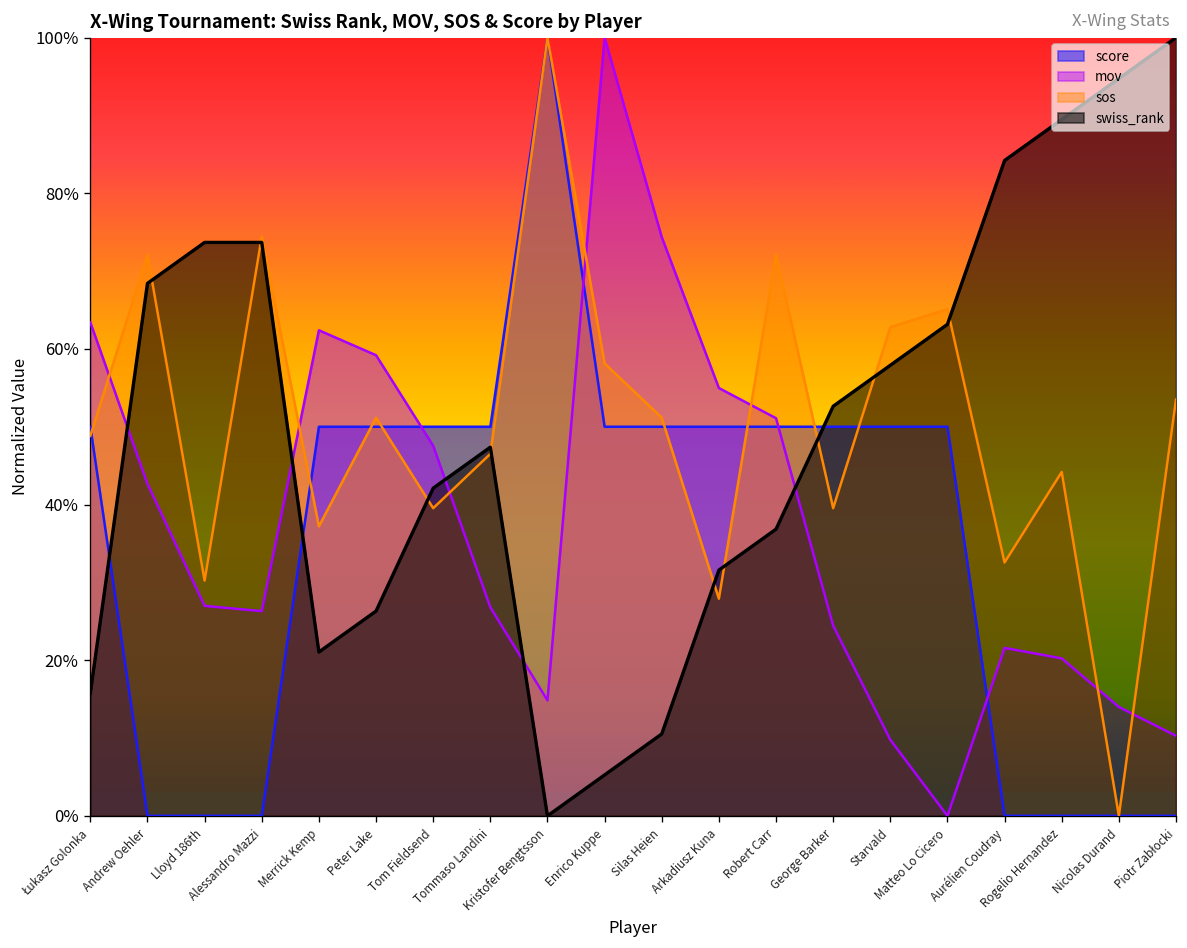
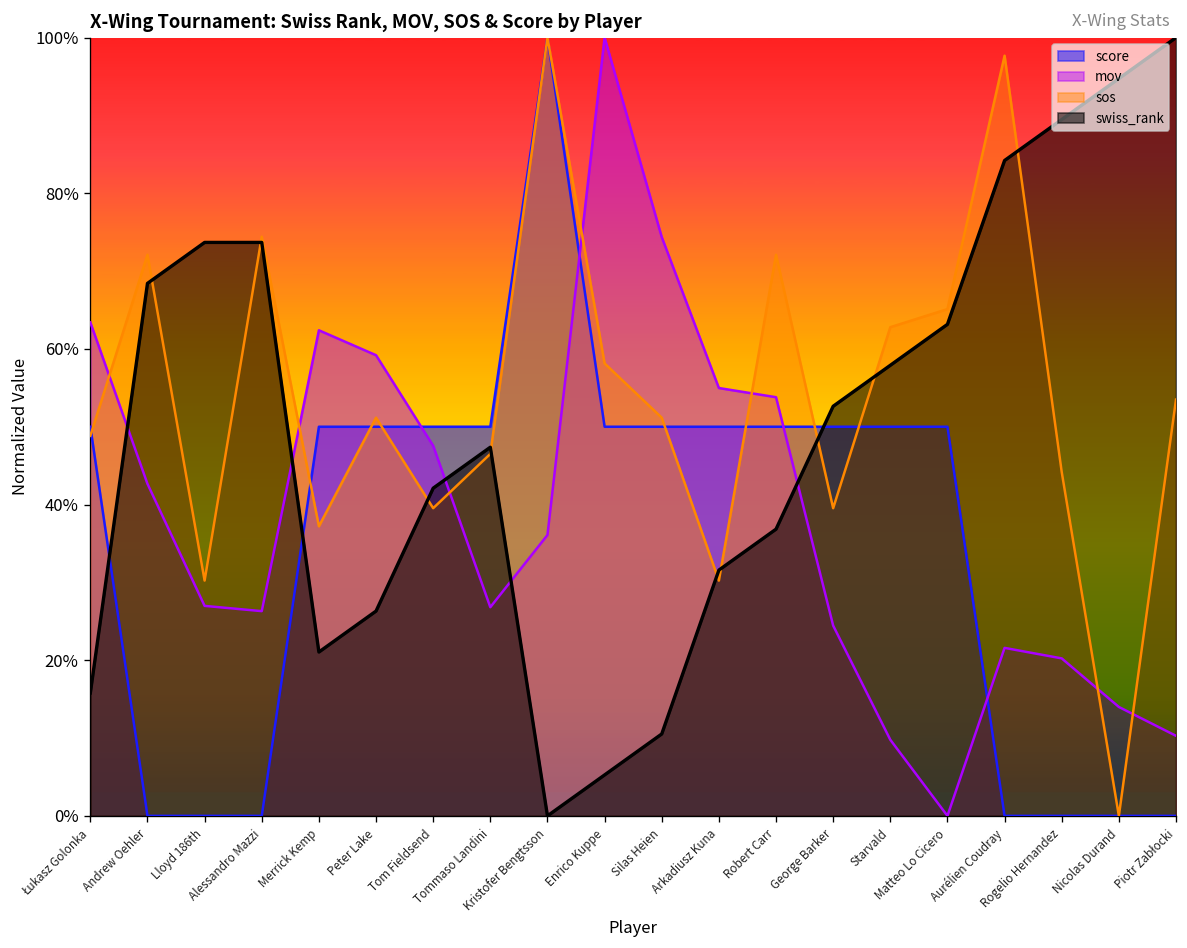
mov, Kristofer Bengtsson: 15% -> 36%
sos, Arkadiusz Kuna: 28% -> 30%
mov, Robert Carr: 51% -> 54%
sos, Aurélien Coudray: 33% -> 98%
